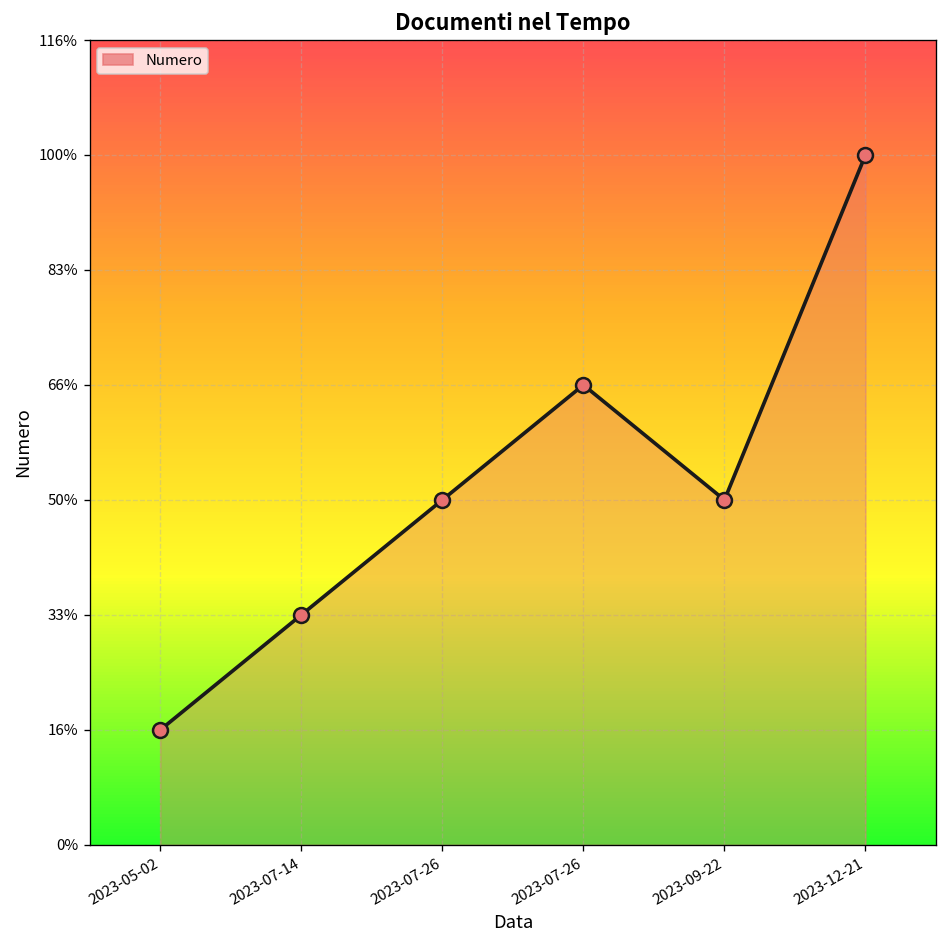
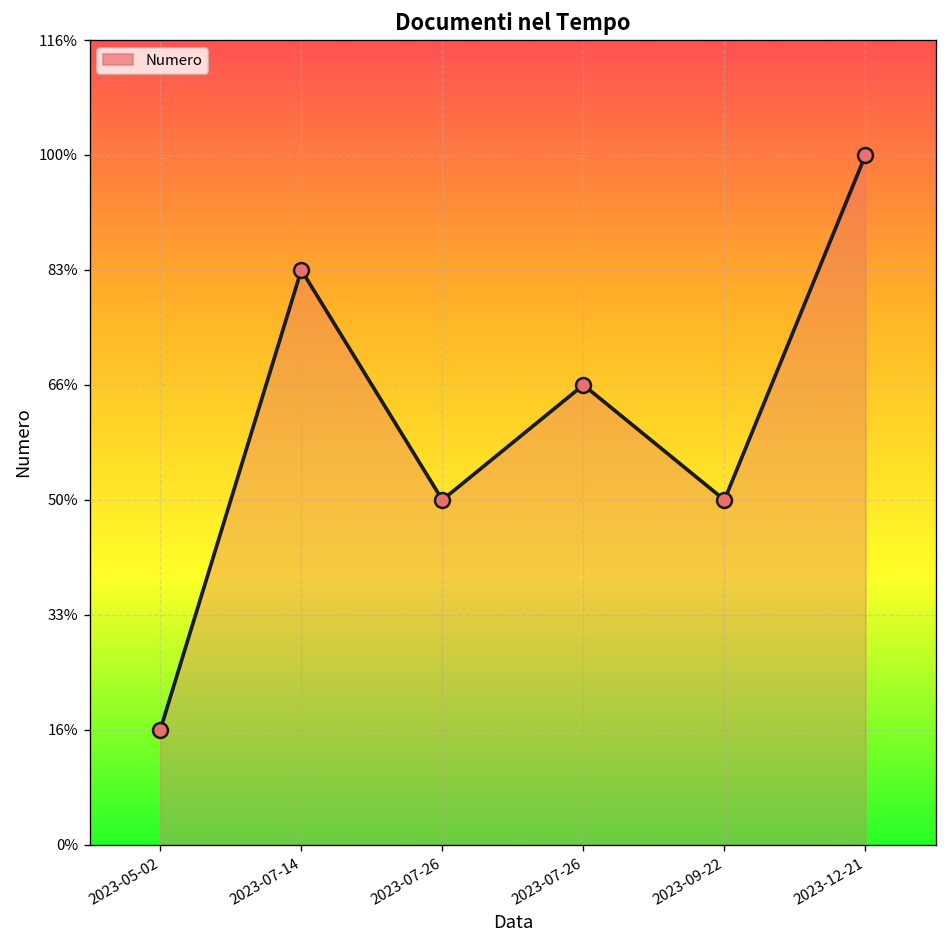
2023-07-14: 33% -> 83%
